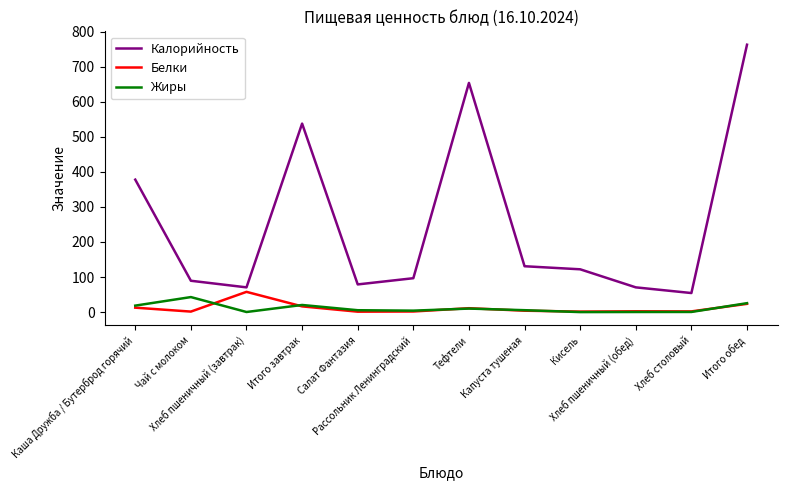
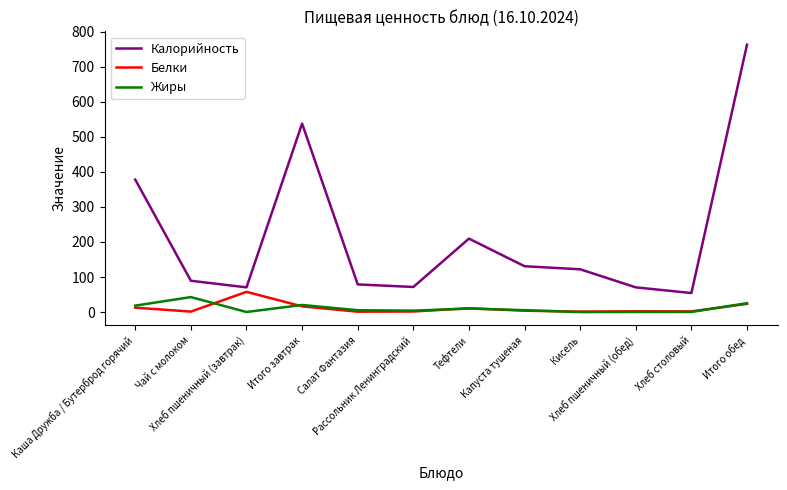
Калорийность, Рассольник Ленинградский: 100 -> 70
Калорийность, Тефтели: 650 -> 210
